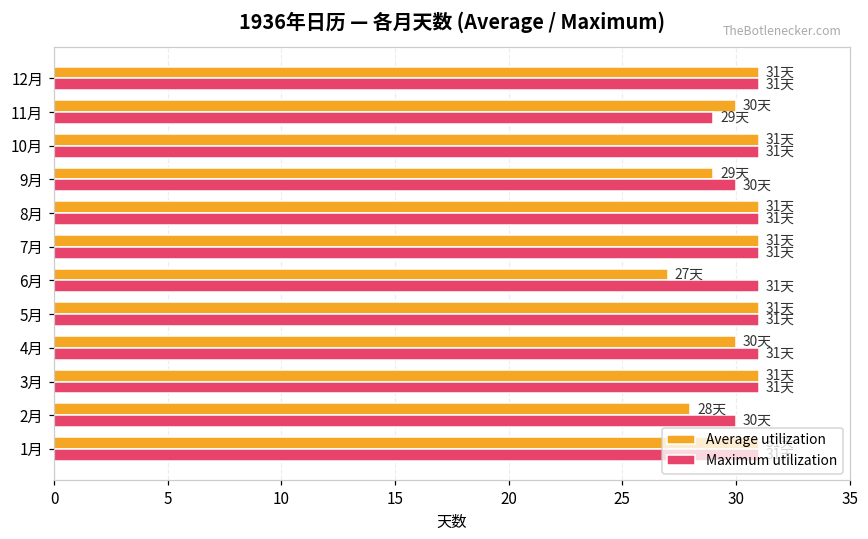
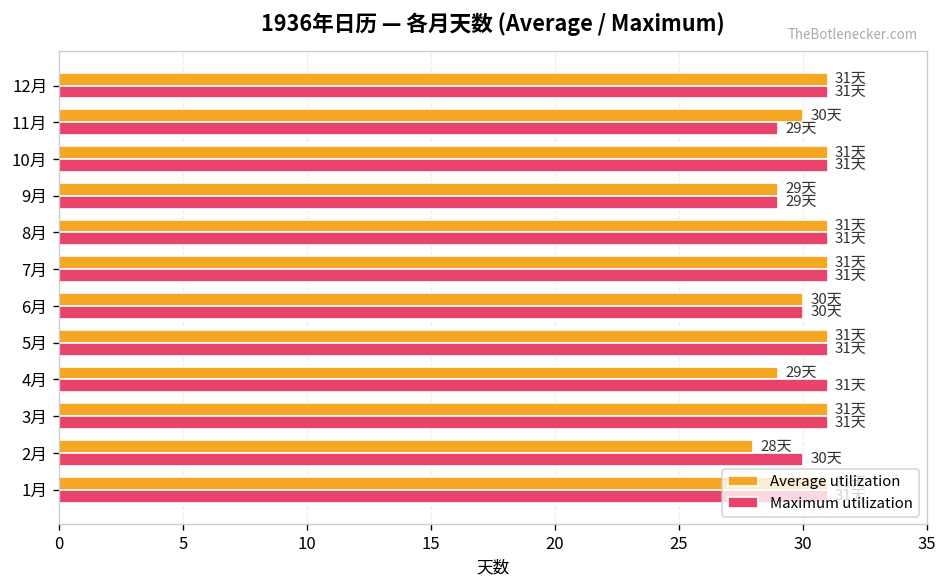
Maximum utilization, 9月: 30天 -> 29天
Average utilization, 6月: 27天 -> 30天
Maximum utilization, 6月: 31天 -> 30天
Average utilization, 4月: 30天 -> 29天
